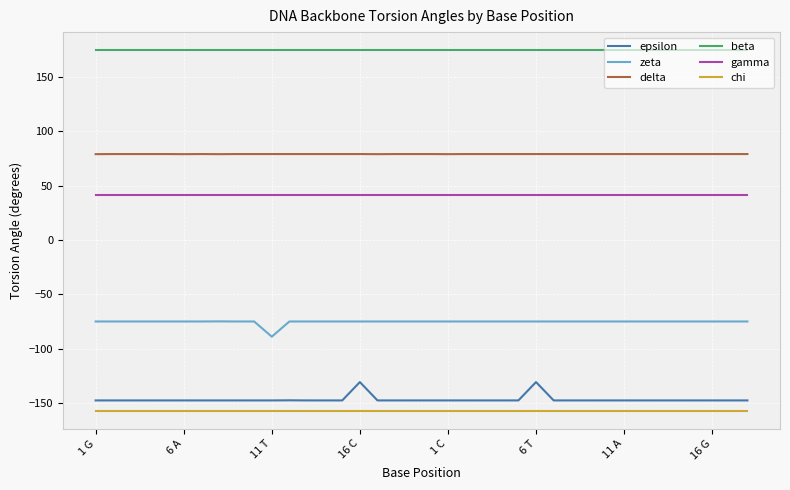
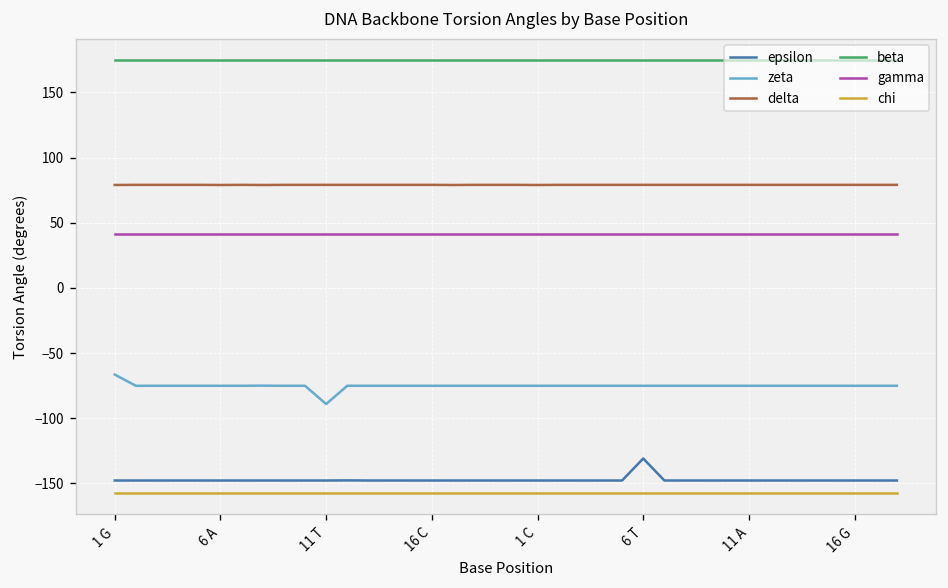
zeta, 1 G: -75 -> -67
epsilon, 16 C: -131 -> -148
